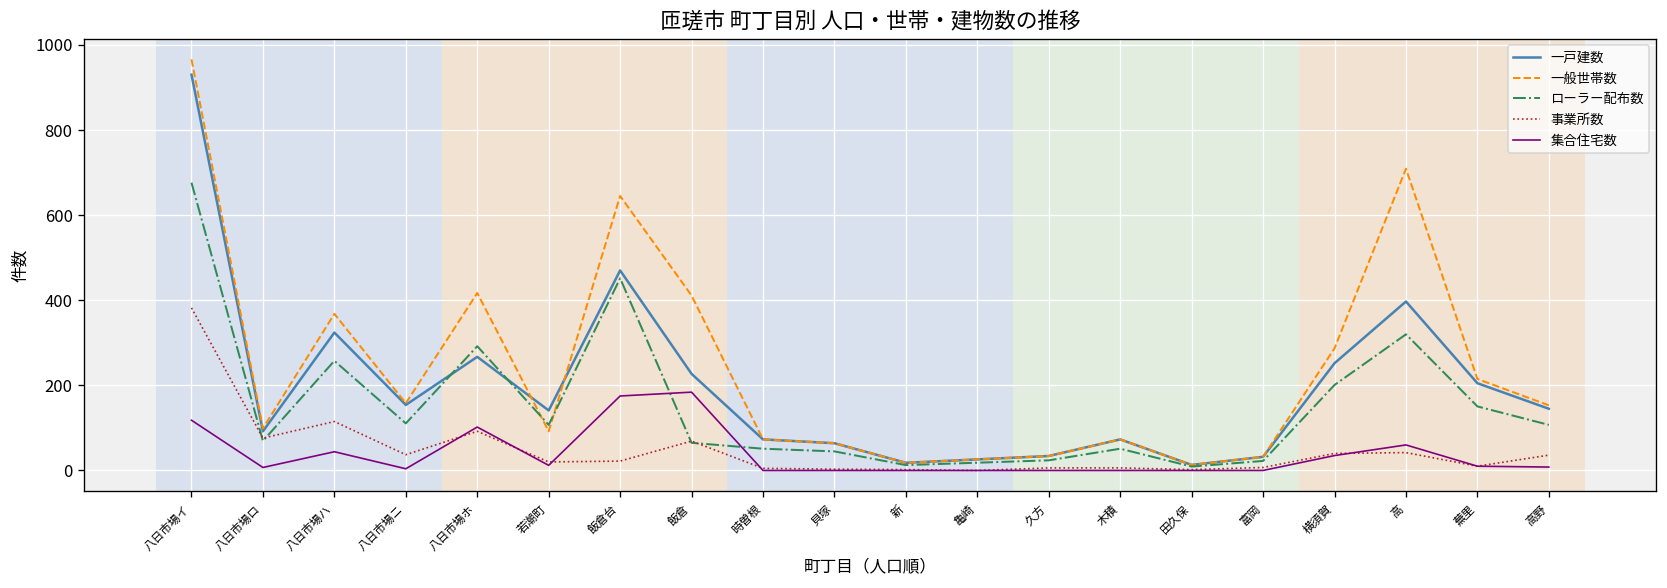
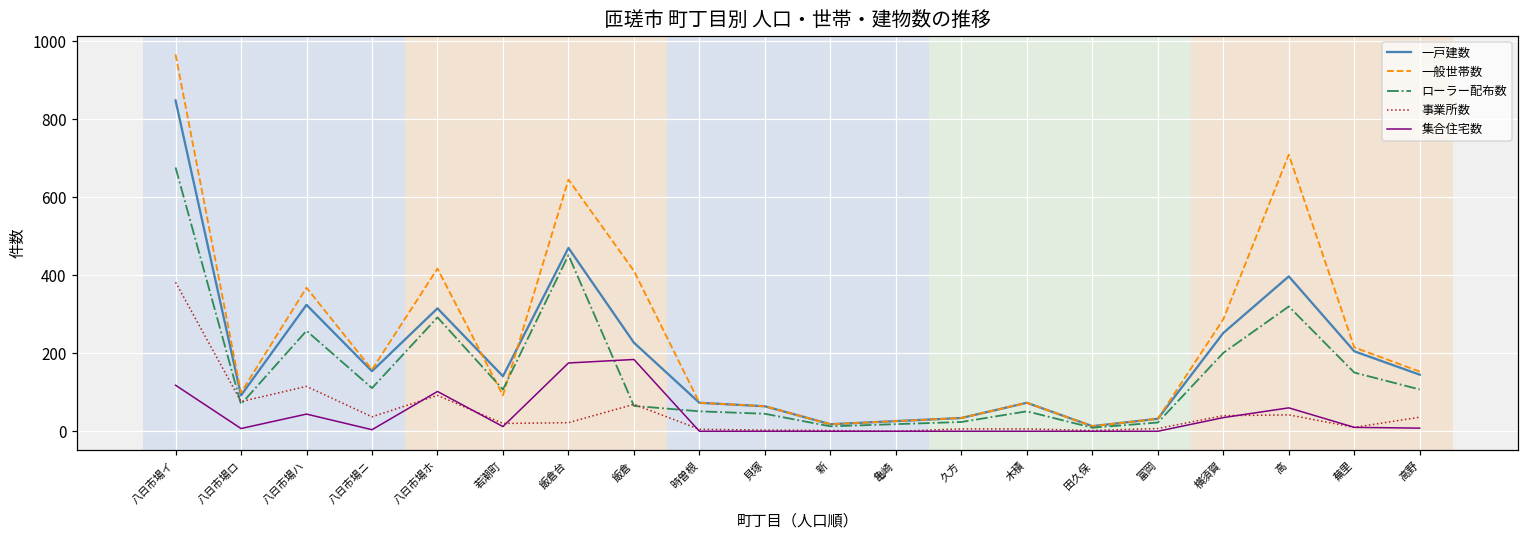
一戸建数, 八日市場イ: 930 -> 850
一戸建数, 八日市場ホ: 270 -> 320
